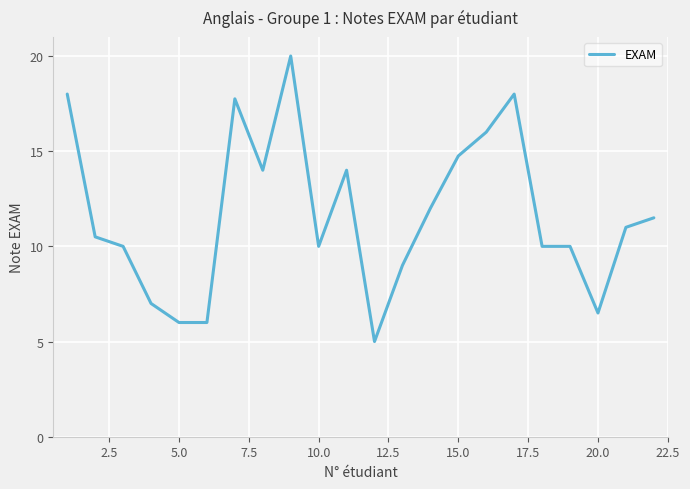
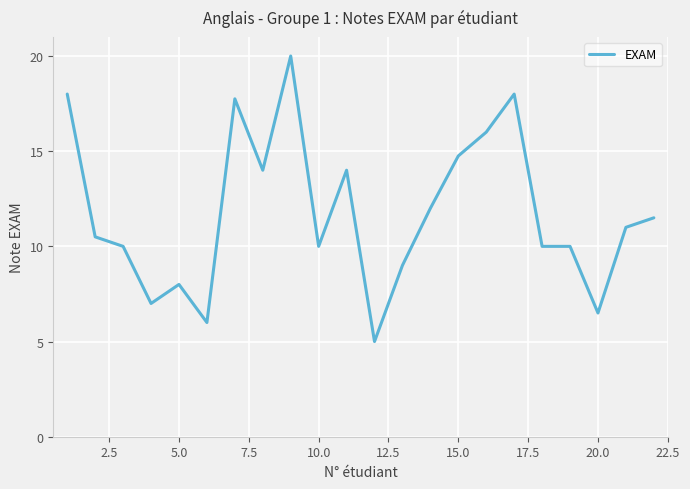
5.0: 6 -> 8
